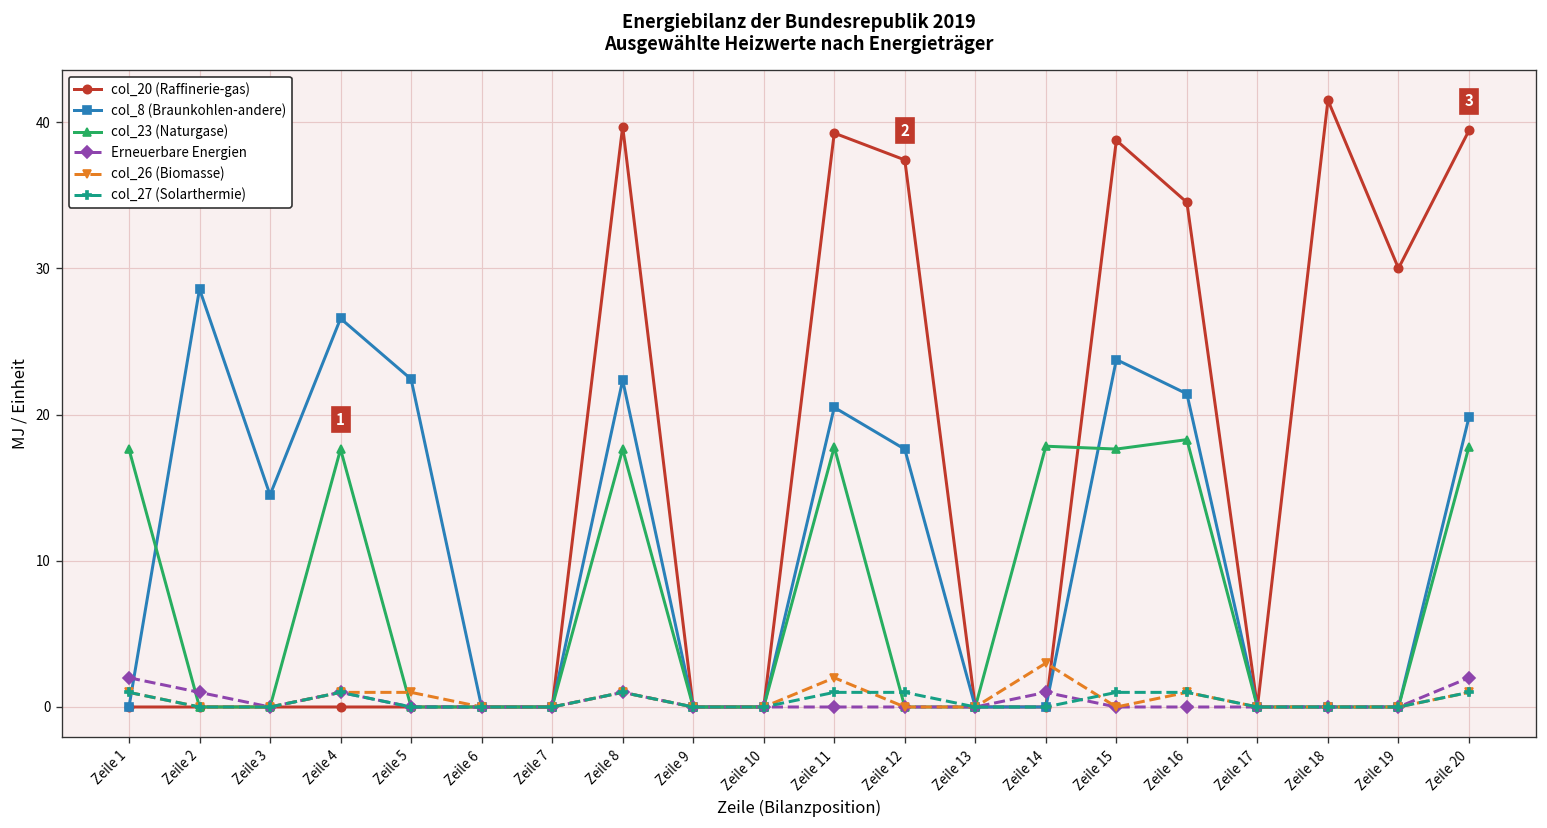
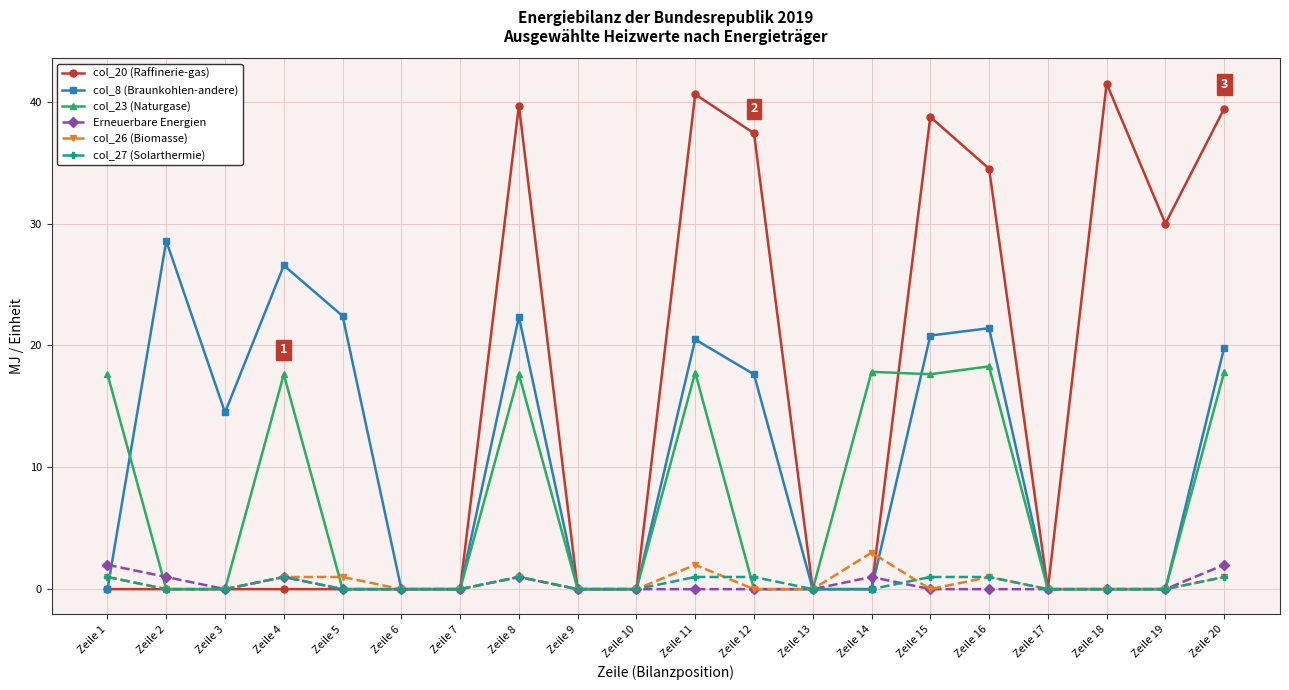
col_20 (Raffinerie-gas), Zeile 11: 39.3 -> 40.6
col_8 (Braunkohlen-andere), Zeile 15: 23.8 -> 20.8
